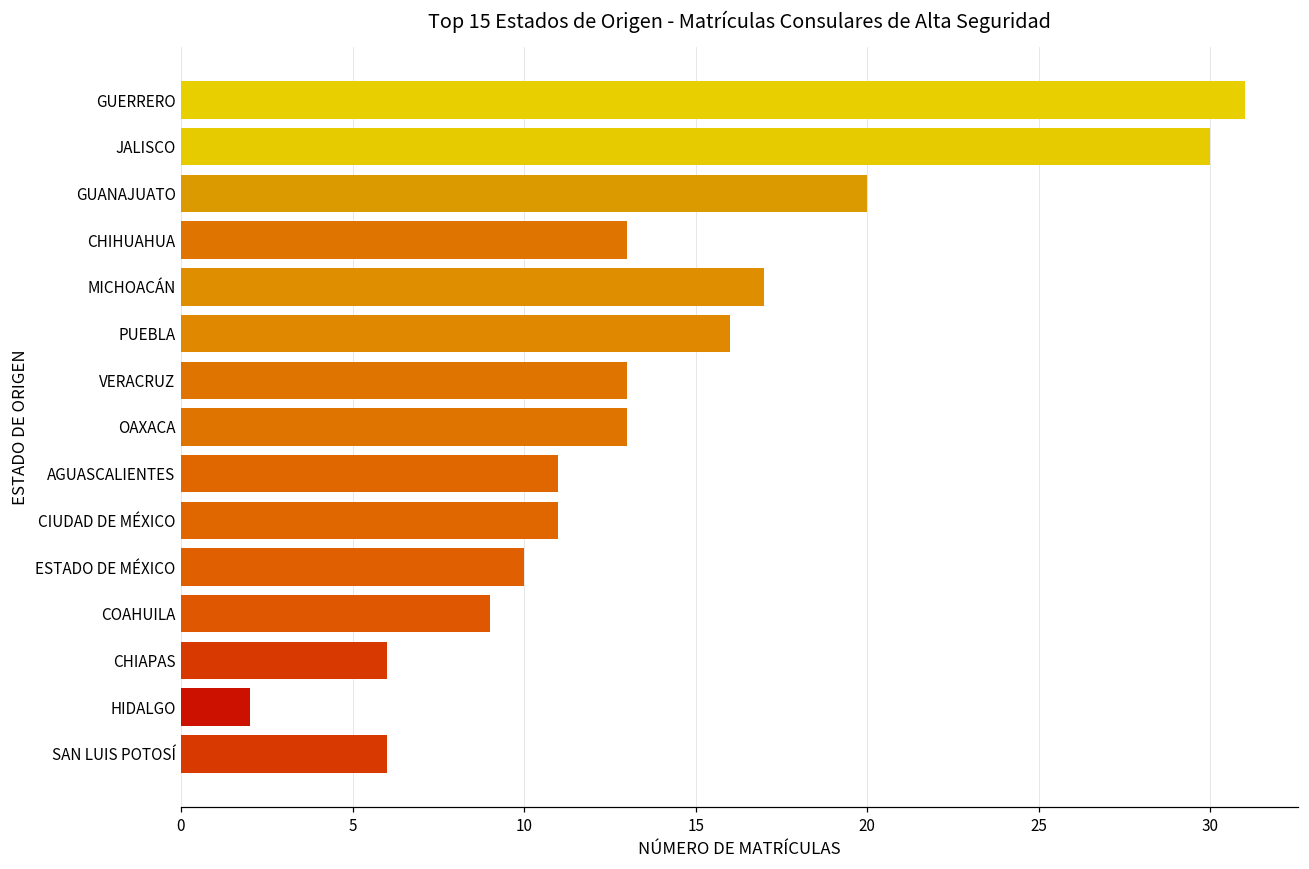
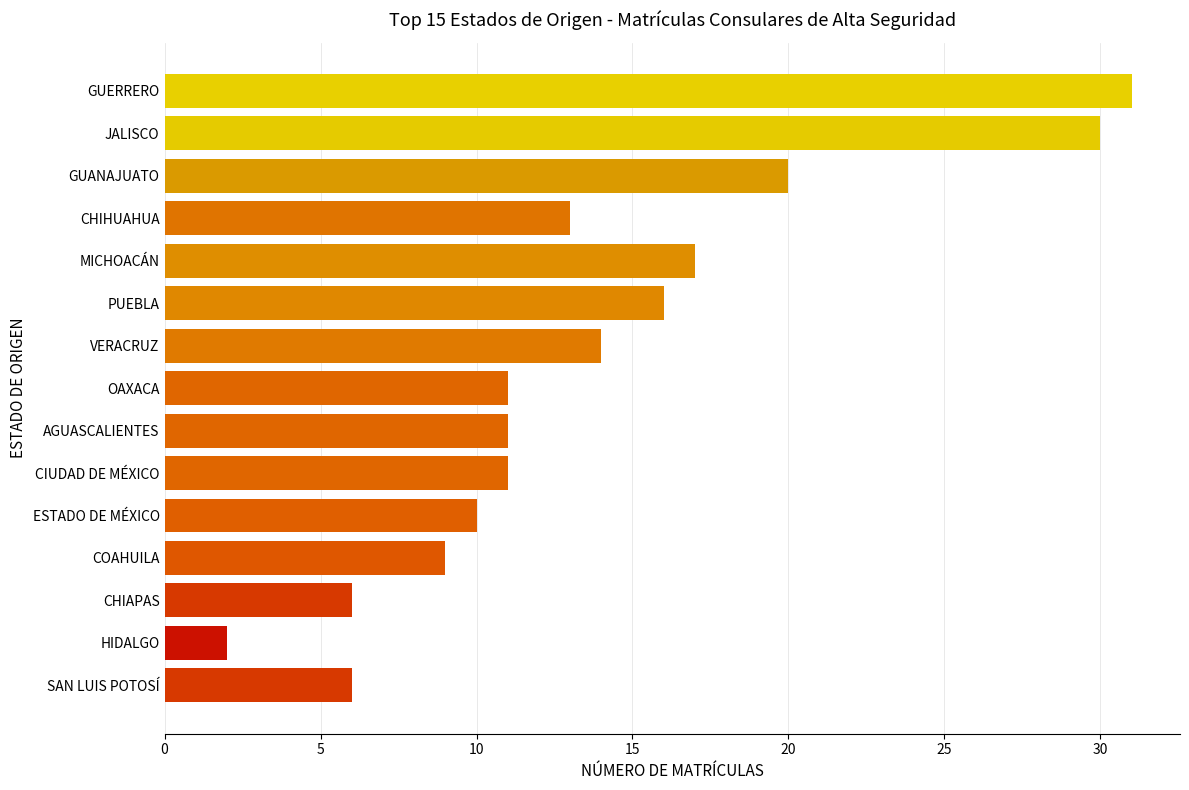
VERACRUZ: 13 -> 14
OAXACA: 13 -> 11
